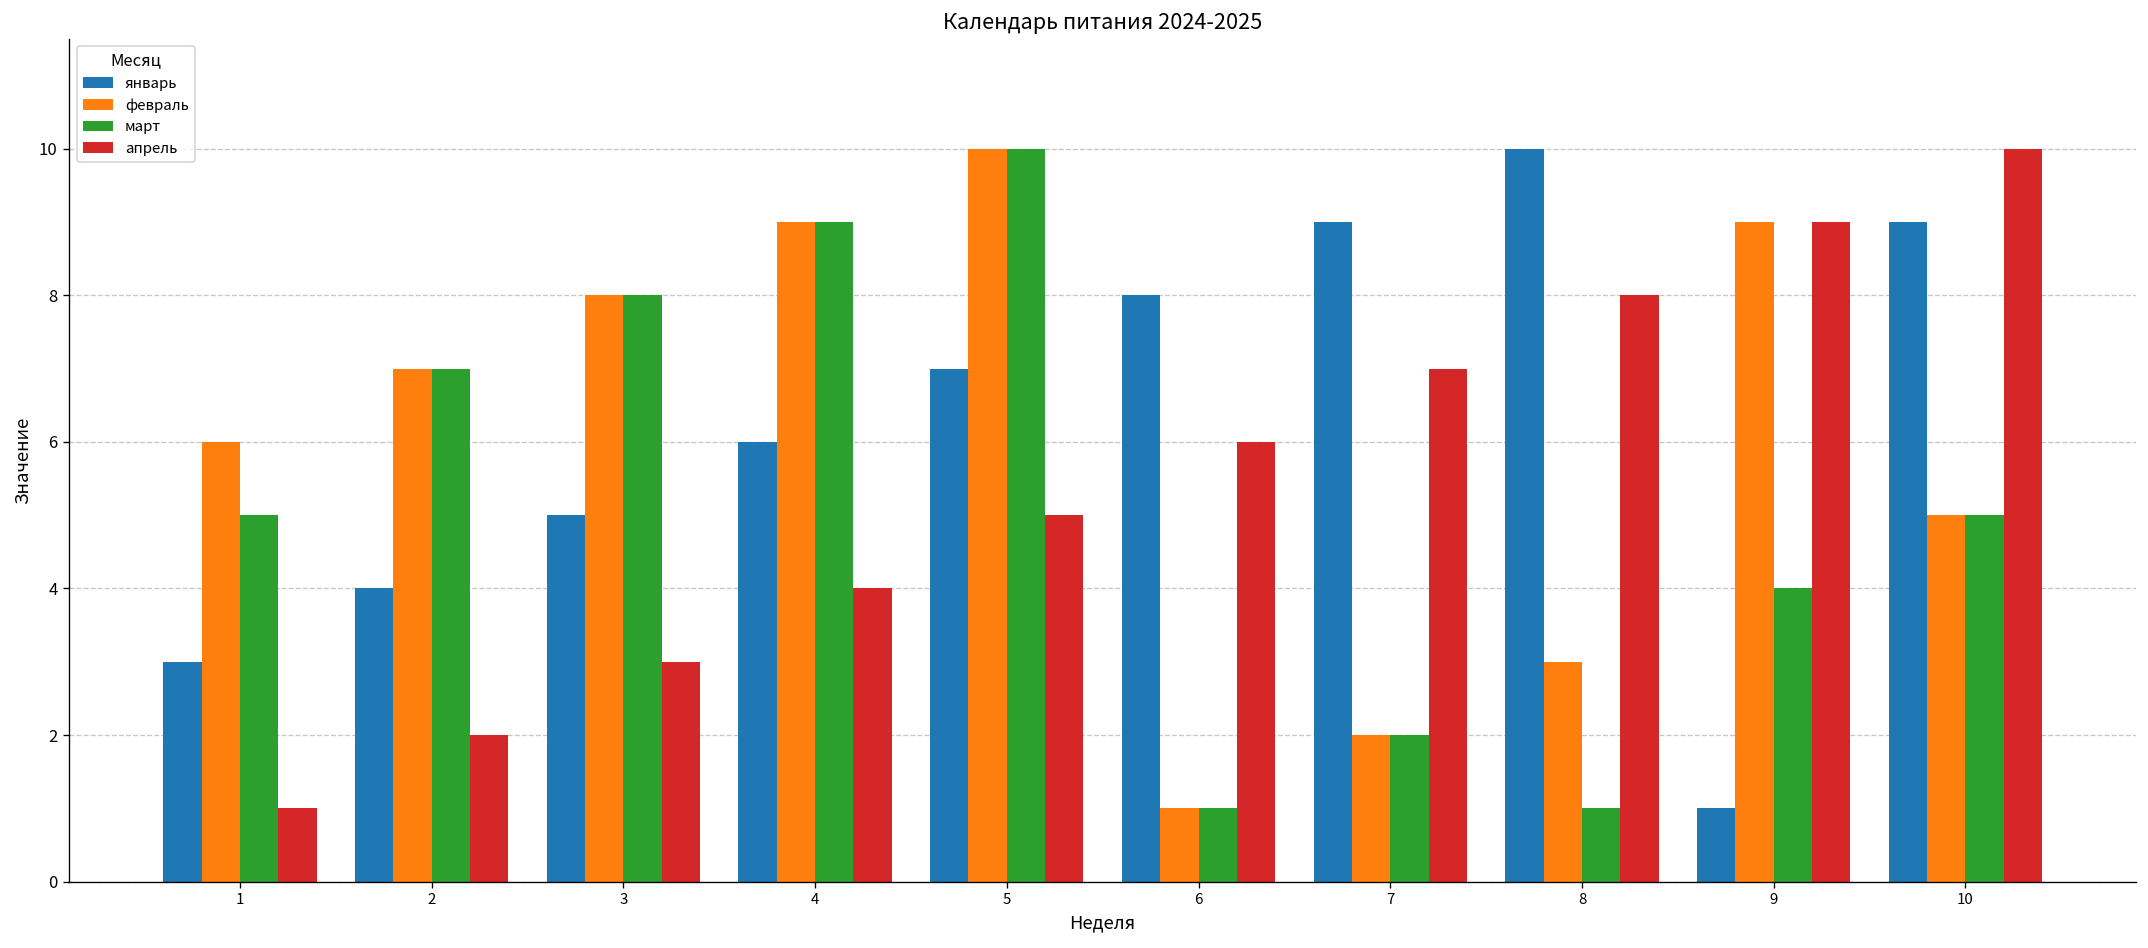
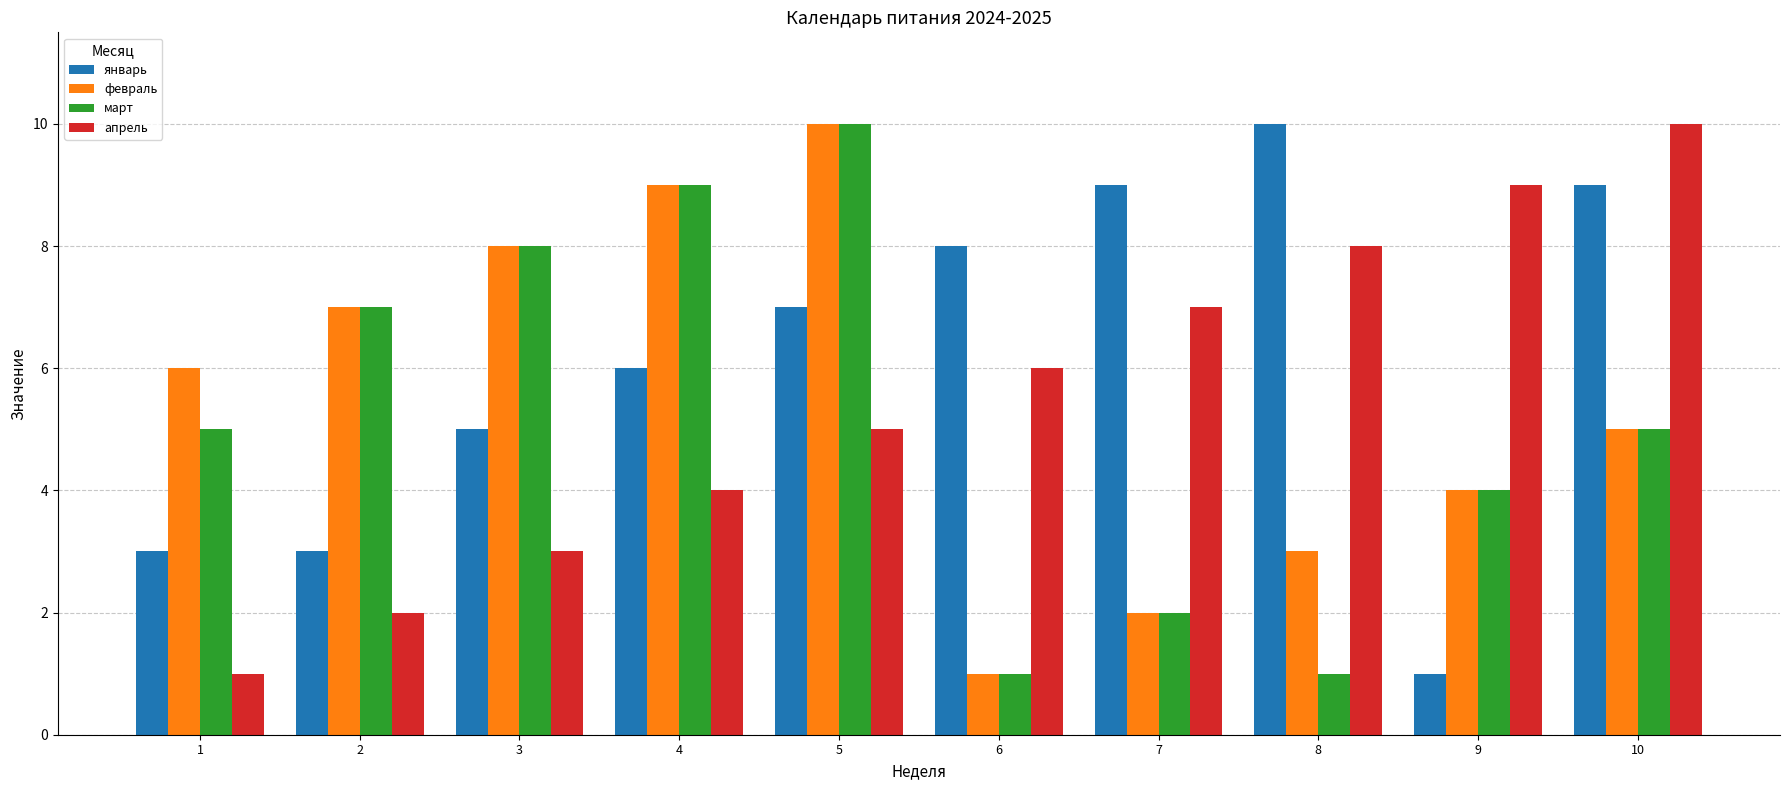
январь, 2: 4 -> 3
февраль, 9: 9 -> 4
